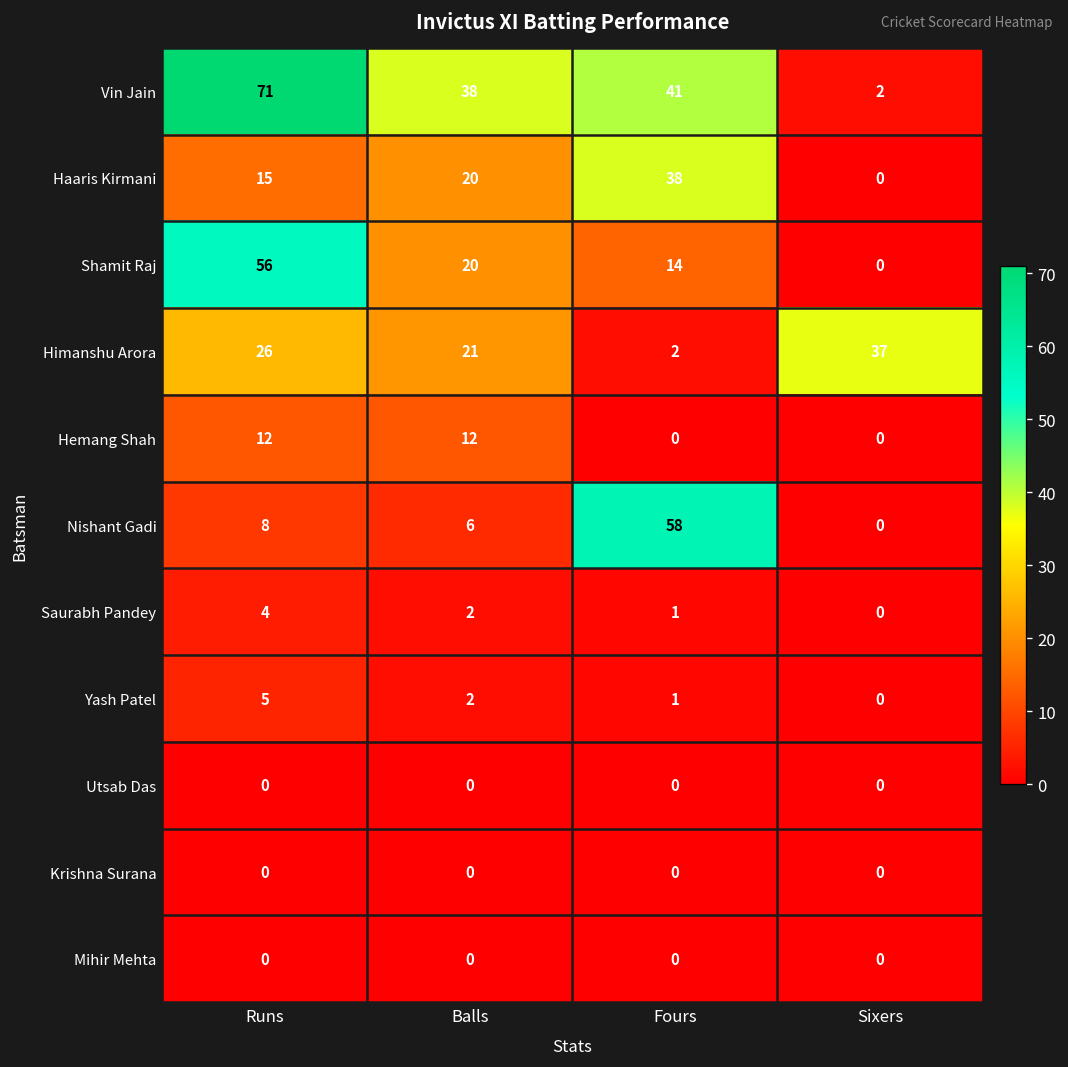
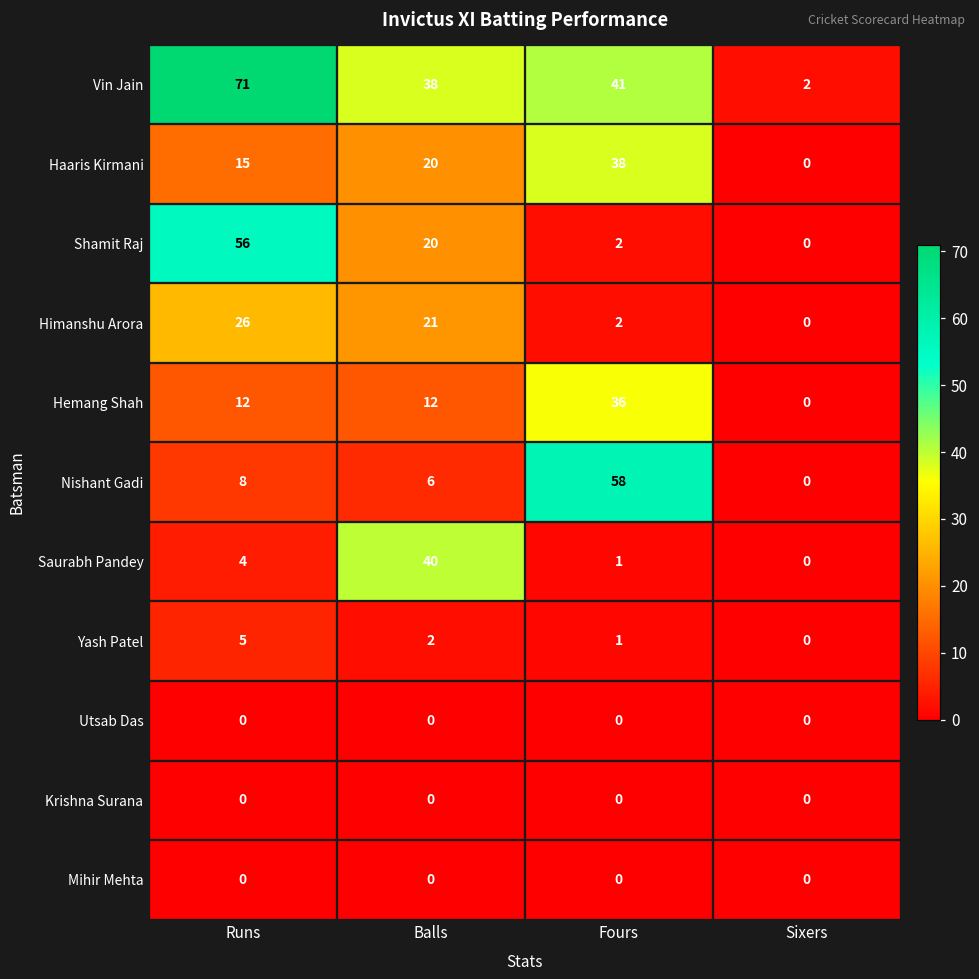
Shamit Raj, Fours: 14 -> 2
Himanshu Arora, Sixers: 37 -> 0
Hemang Shah, Fours: 0 -> 36
Saurabh Pandey, Balls: 2 -> 40
